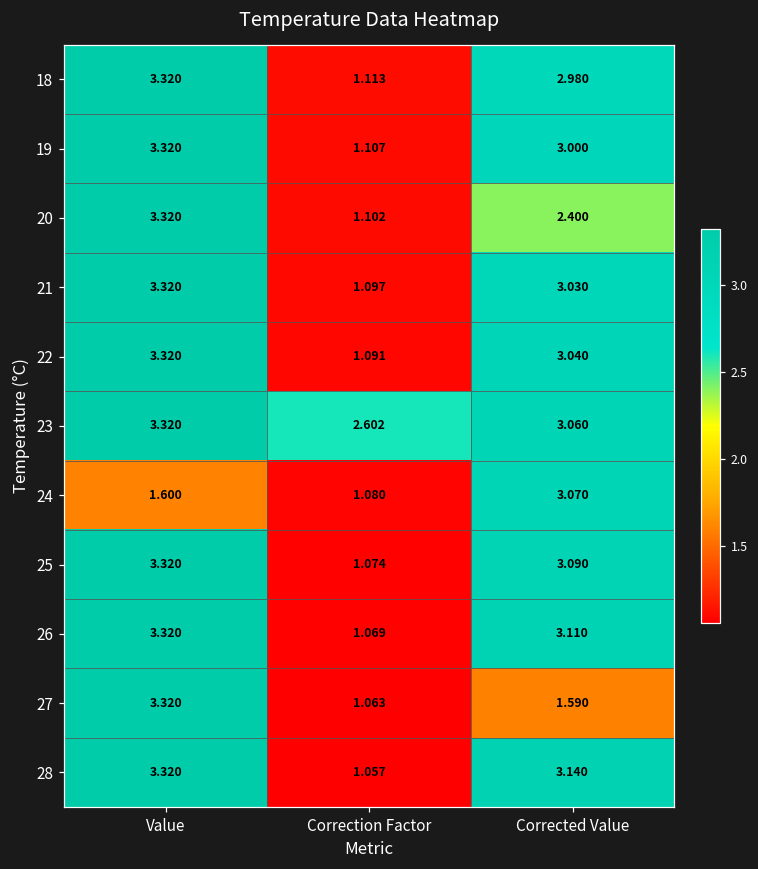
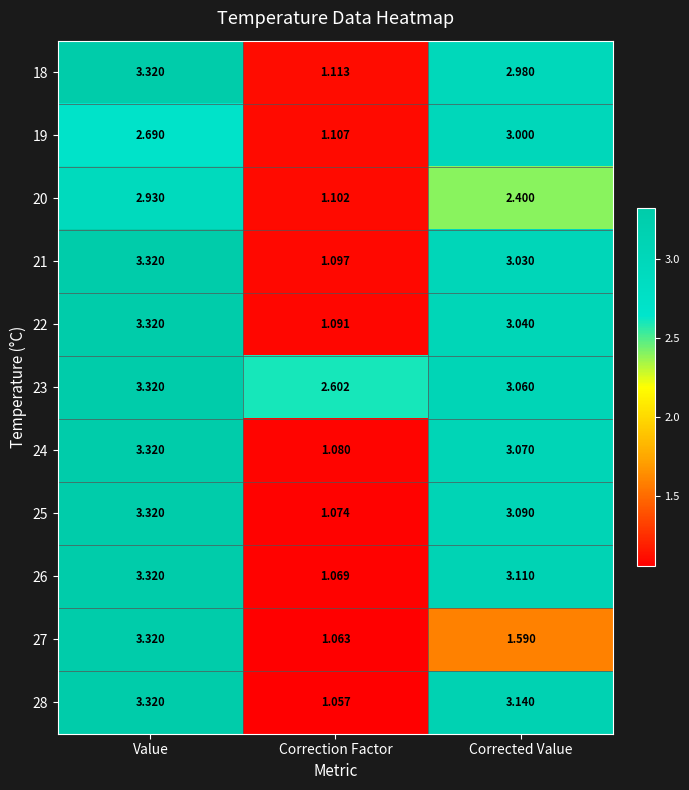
19, Value: 3.320 -> 2.690
20, Value: 3.320 -> 2.930
24, Value: 1.600 -> 3.320
